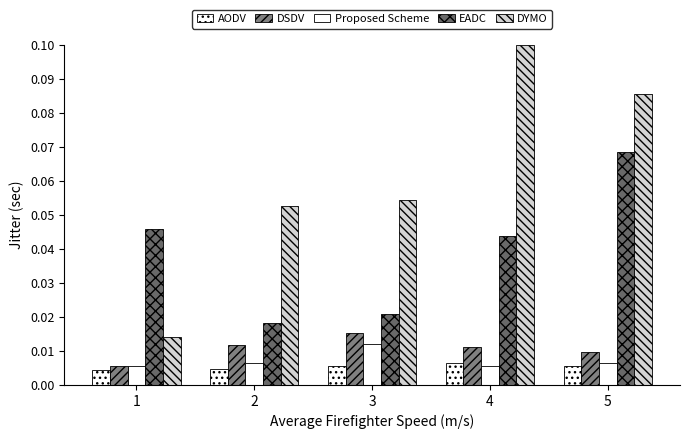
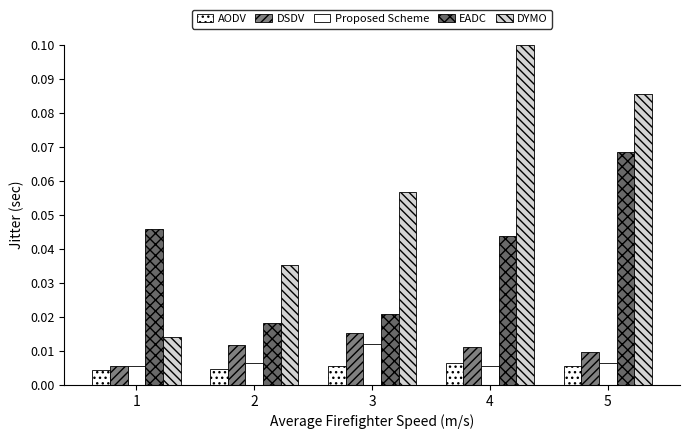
DYMO, 2: 0.053 -> 0.035
DYMO, 3: 0.054 -> 0.057
